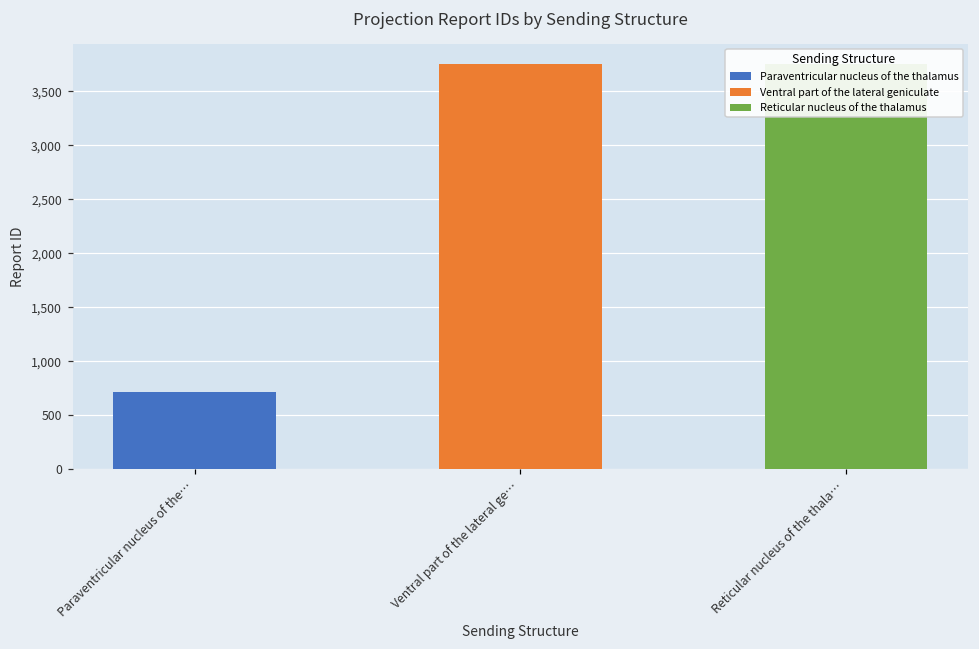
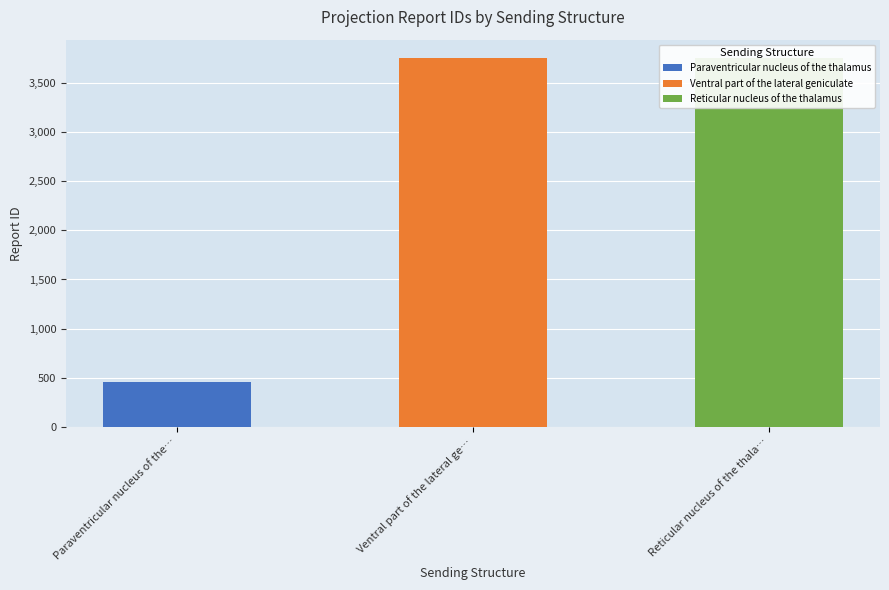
Paraventricular nucleus of the…: 700 -> 500
